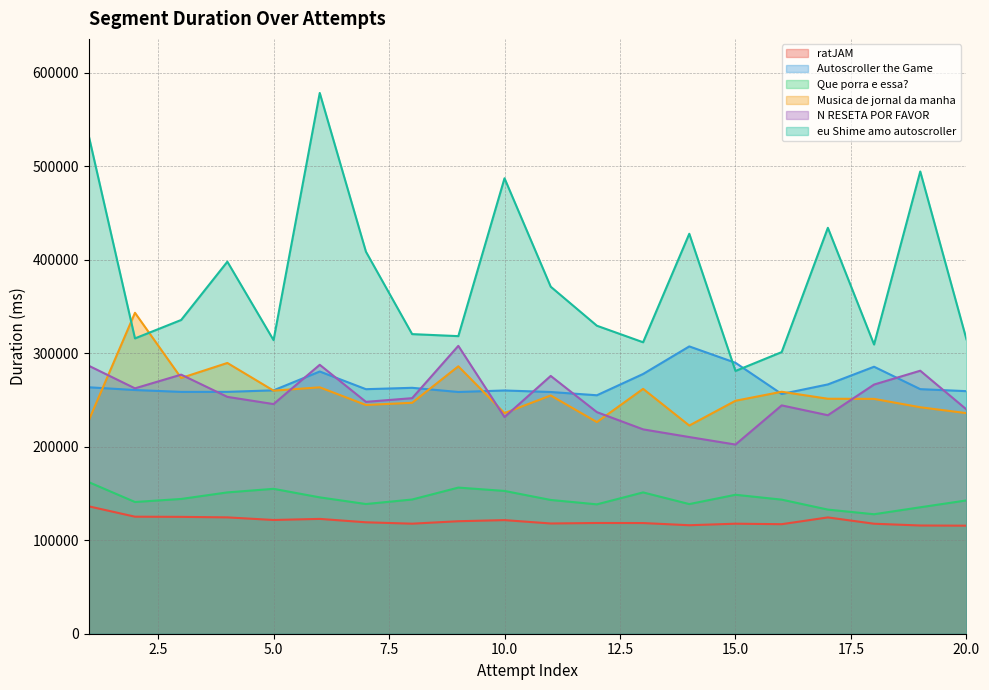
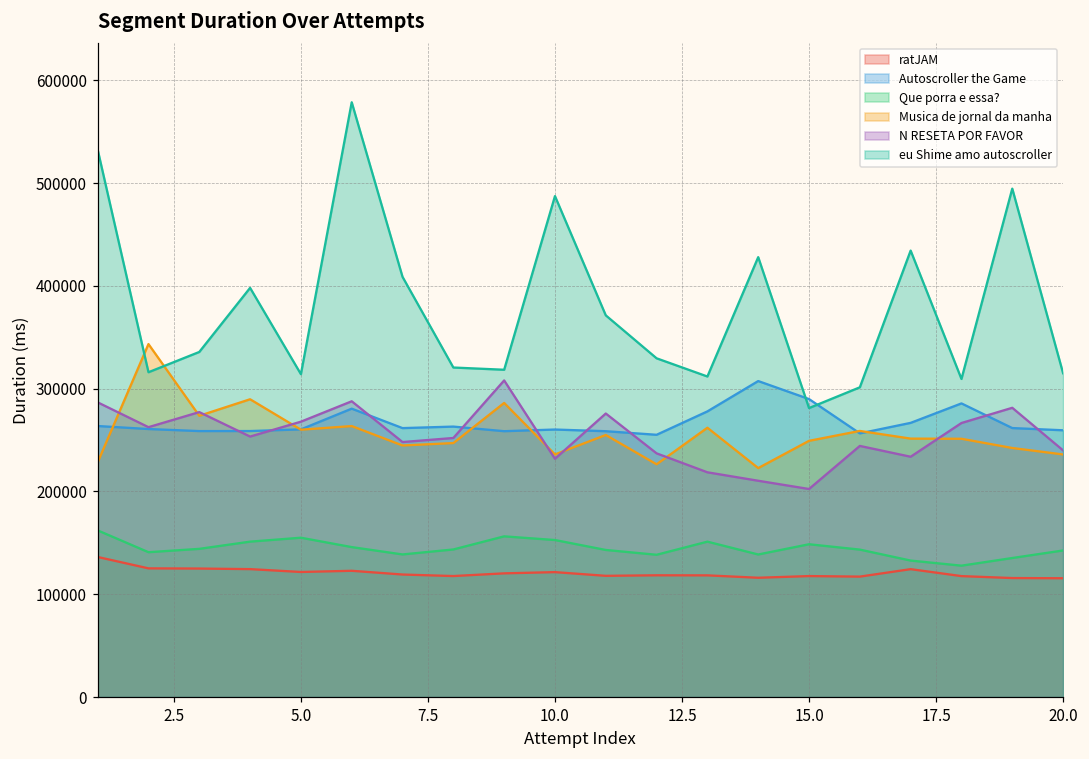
N RESETA POR FAVOR, 5.0: 250000 -> 270000
